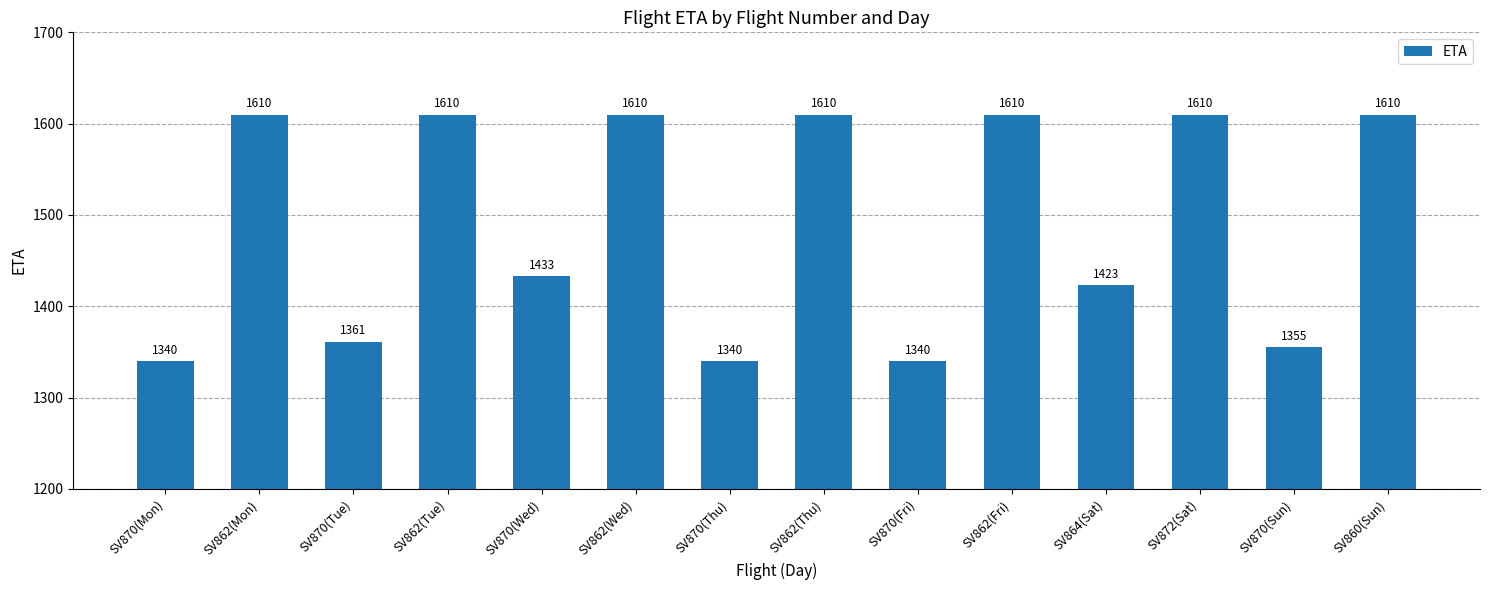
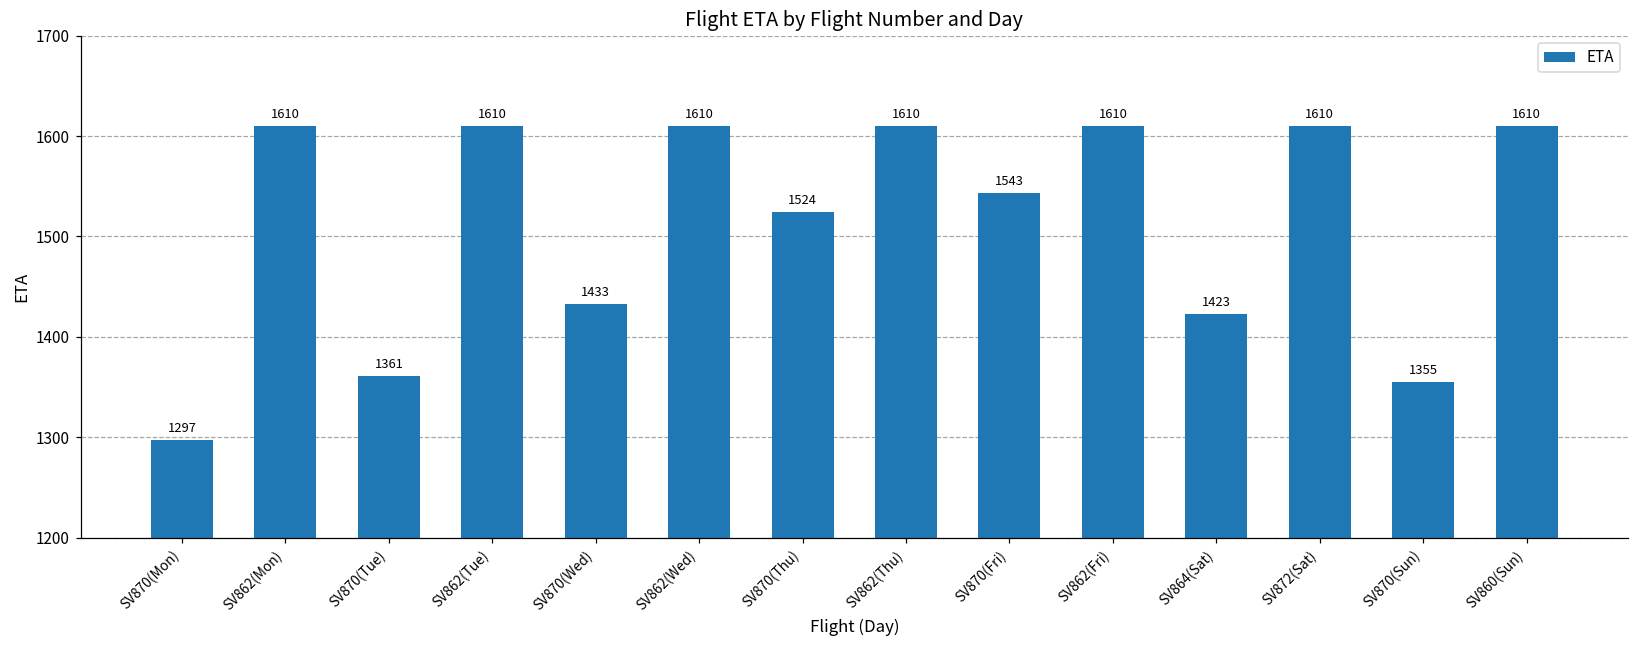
SV870(Mon): 1340 -> 1297
SV870(Thu): 1340 -> 1524
SV870(Fri): 1340 -> 1543
